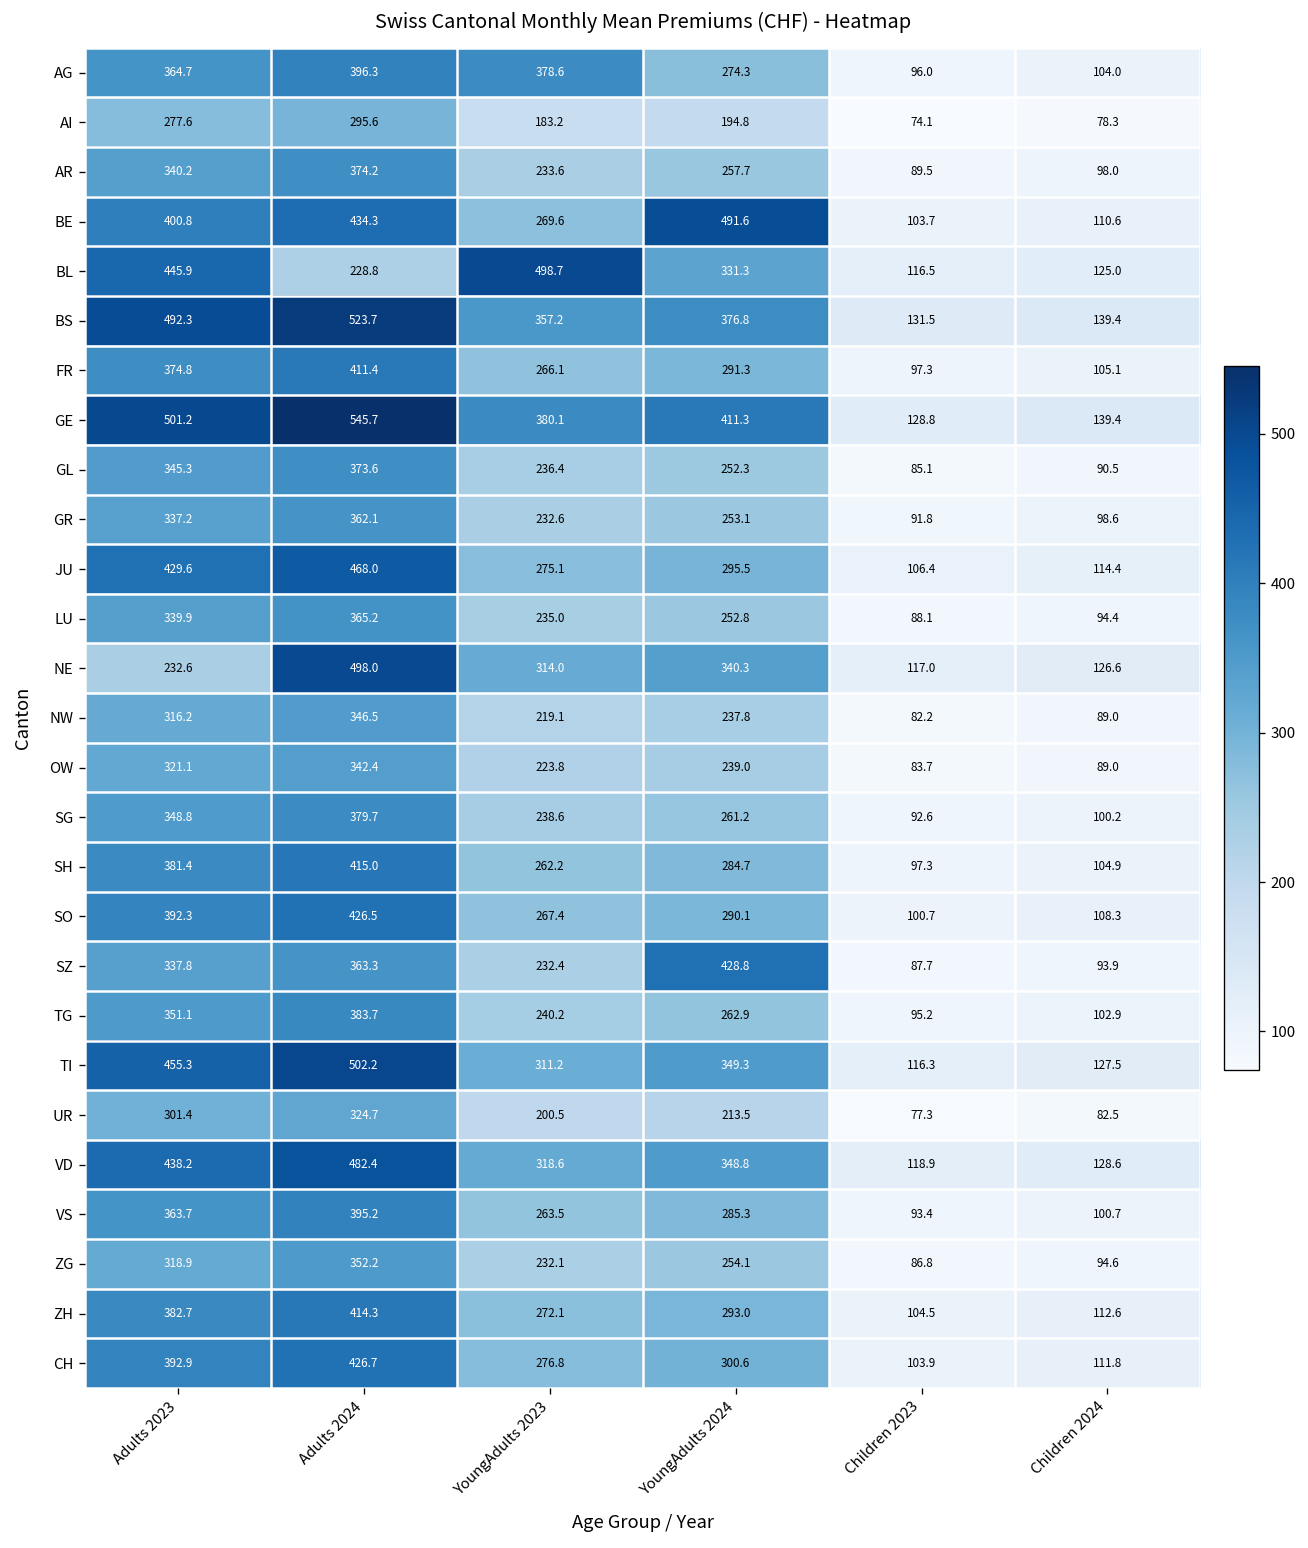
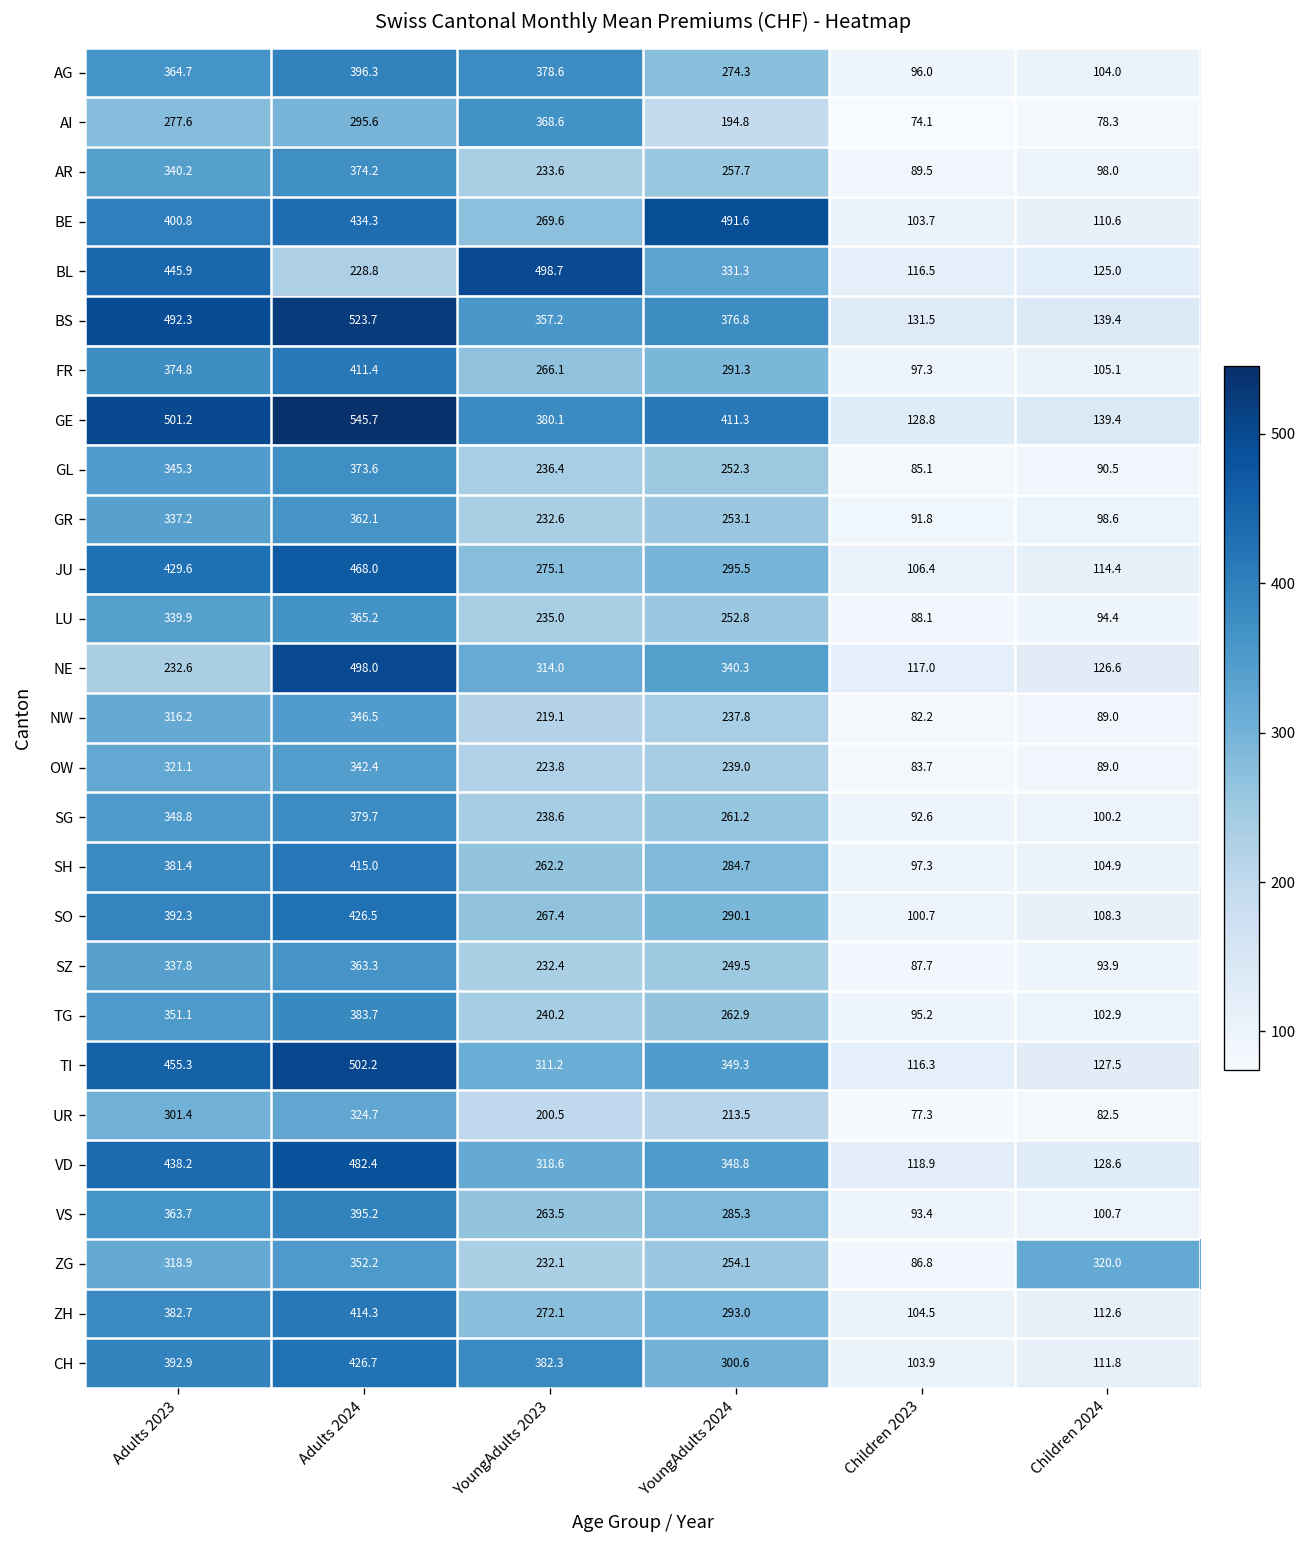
AI, YoungAdults 2023: 183.2 -> 368.6
SZ, YoungAdults 2024: 428.8 -> 249.5
ZG, Children 2024: 94.6 -> 320.0
CH, YoungAdults 2023: 276.8 -> 382.3
